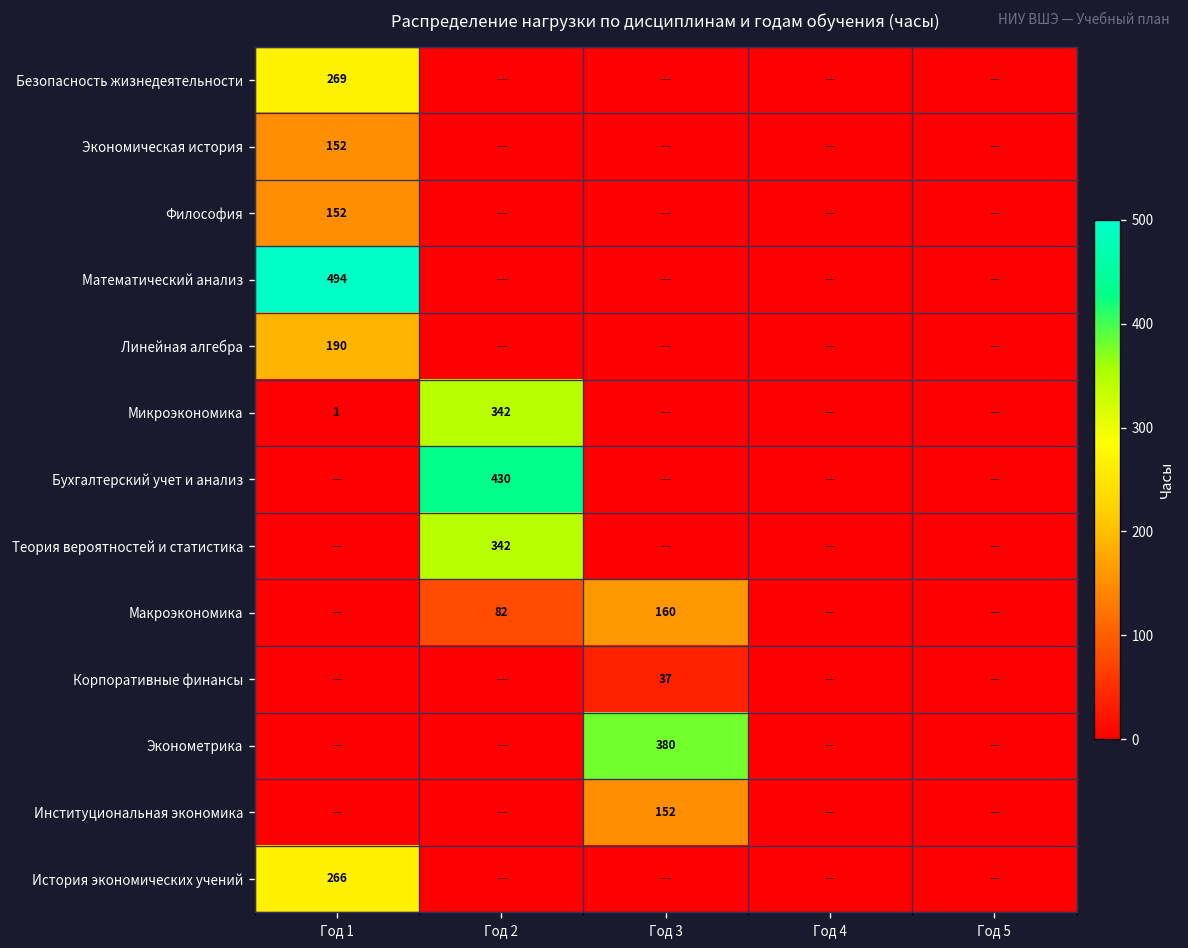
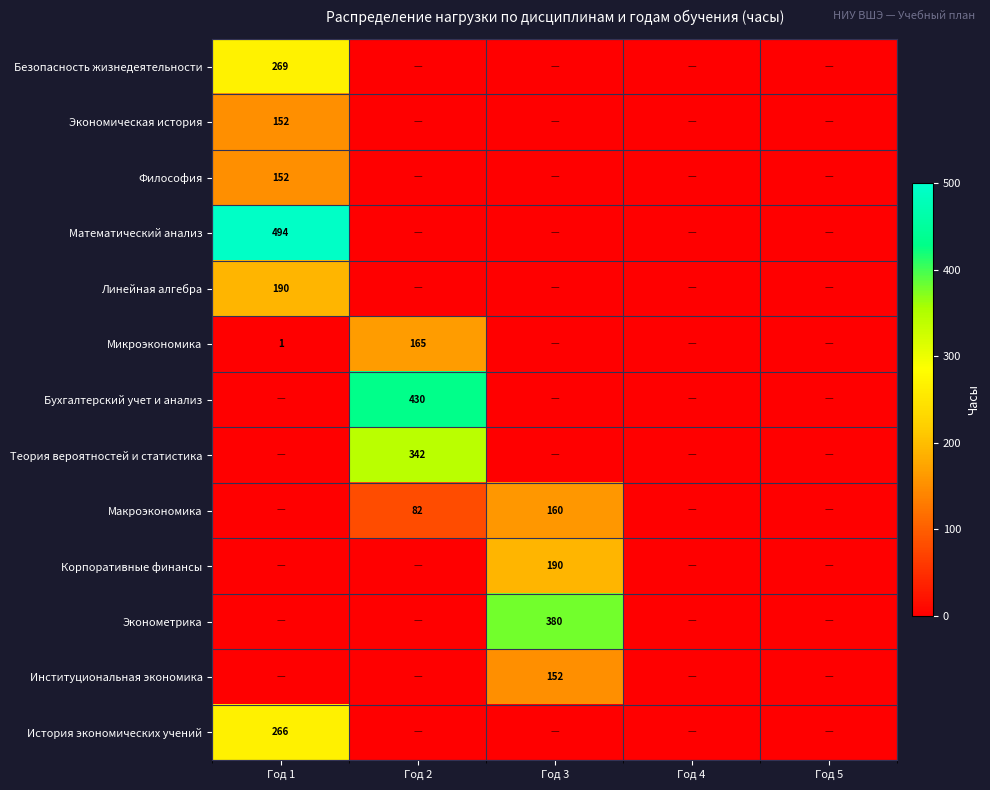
Микроэкономика, Год 2: 342 -> 165
Корпоративные финансы, Год 3: 37 -> 190
